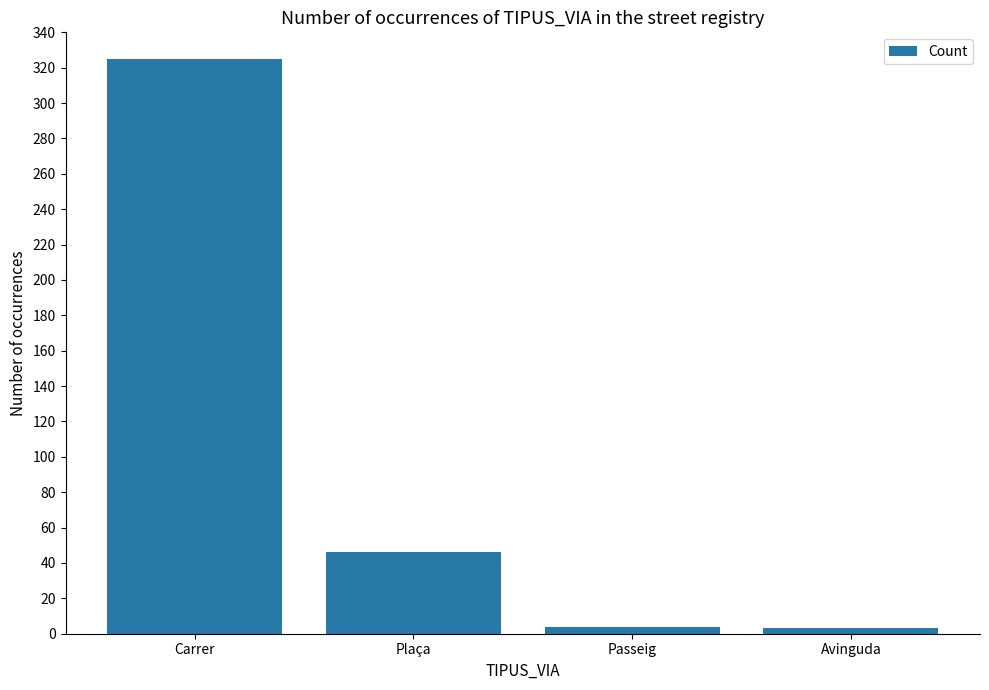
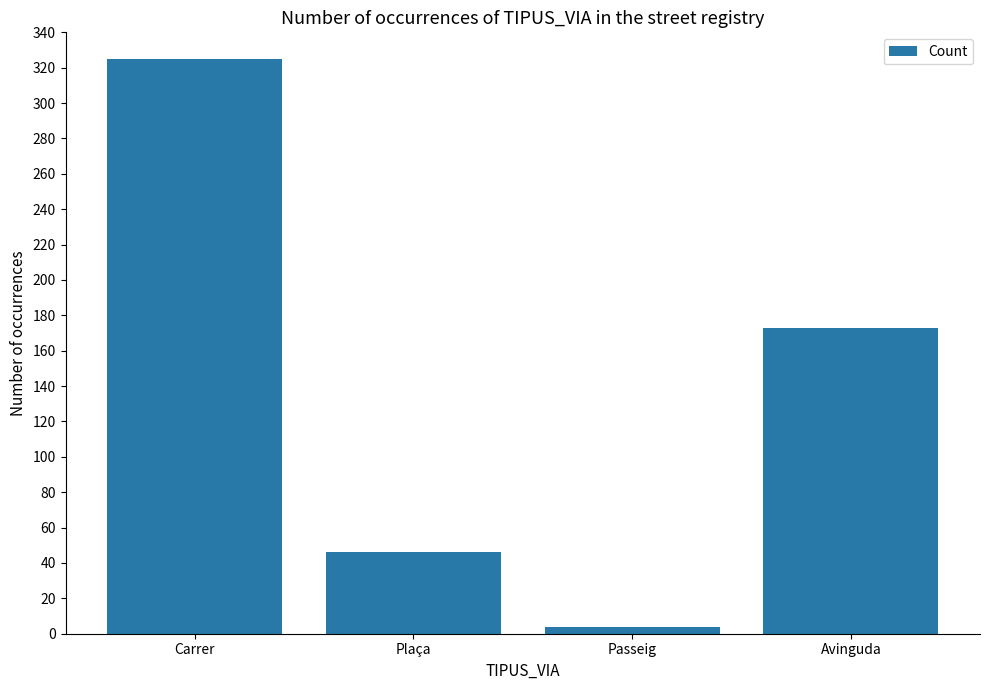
Avinguda: 3 -> 173
